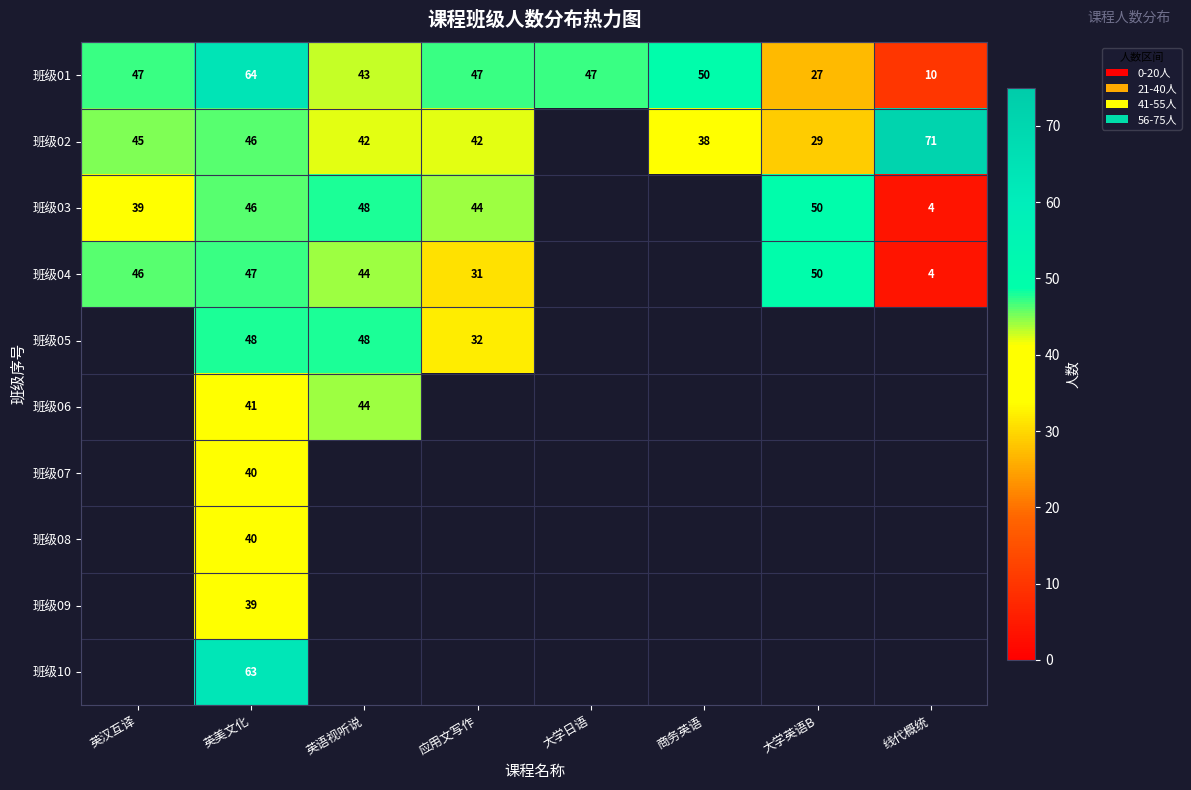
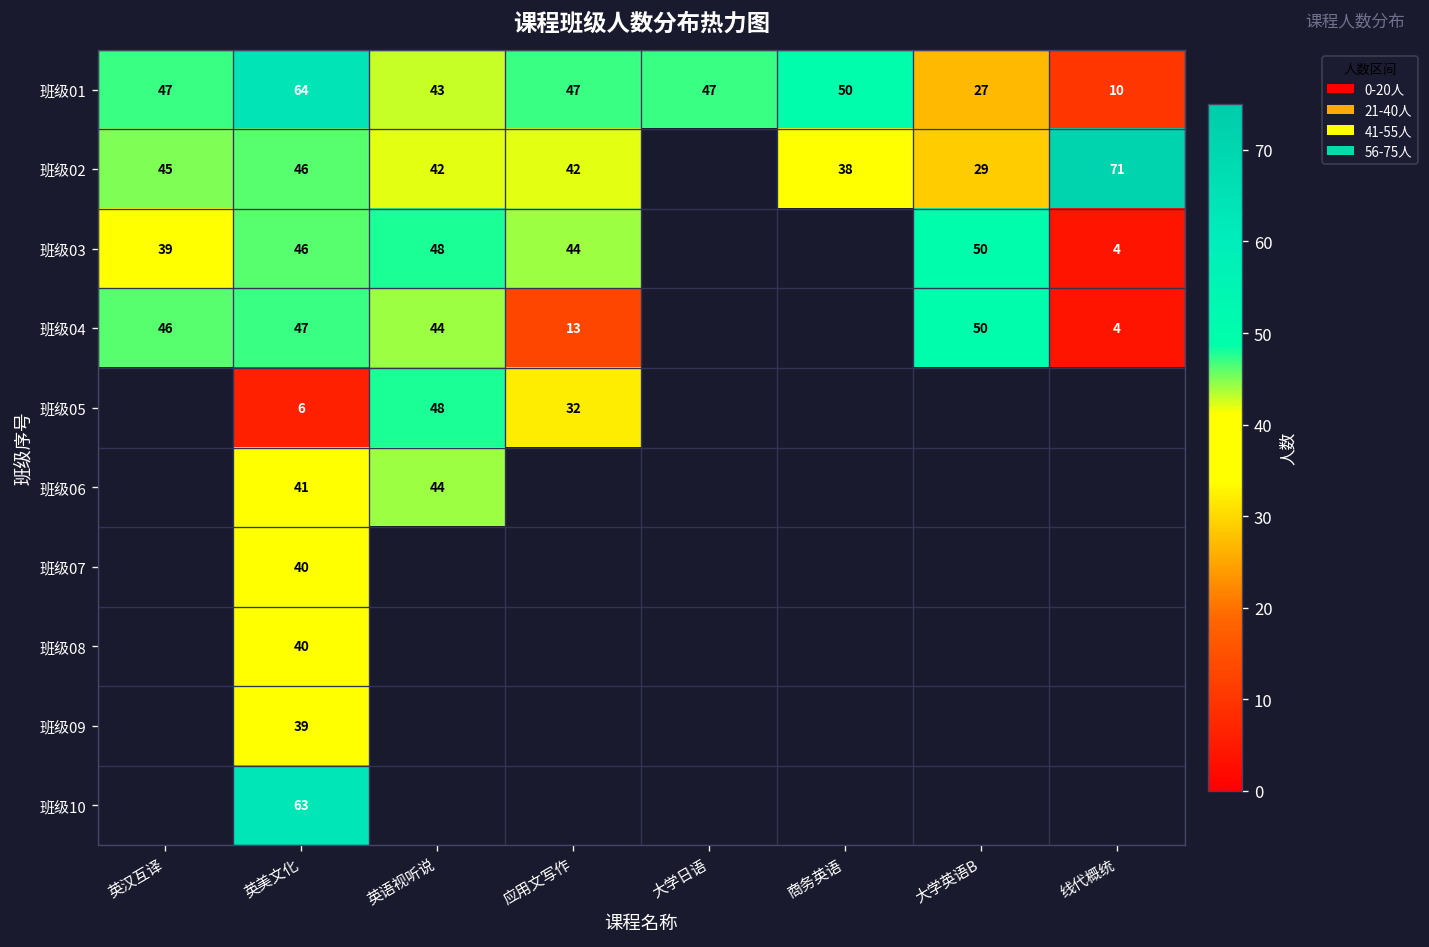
班级04, 应用文写作: 31 -> 13
班级05, 英美文化: 48 -> 6
